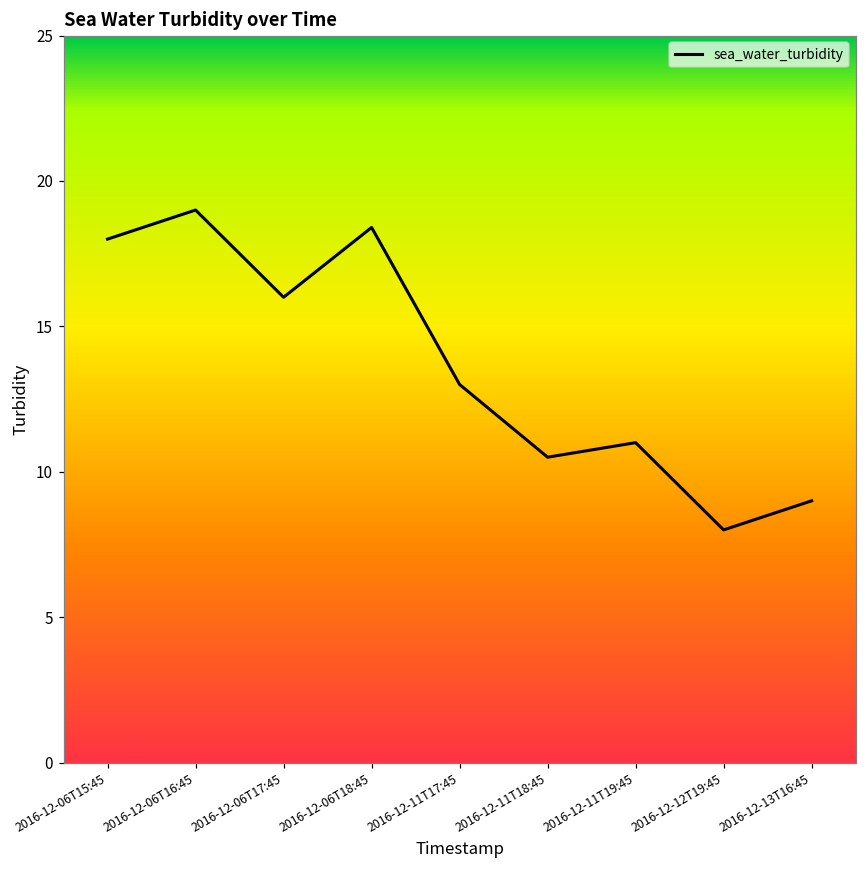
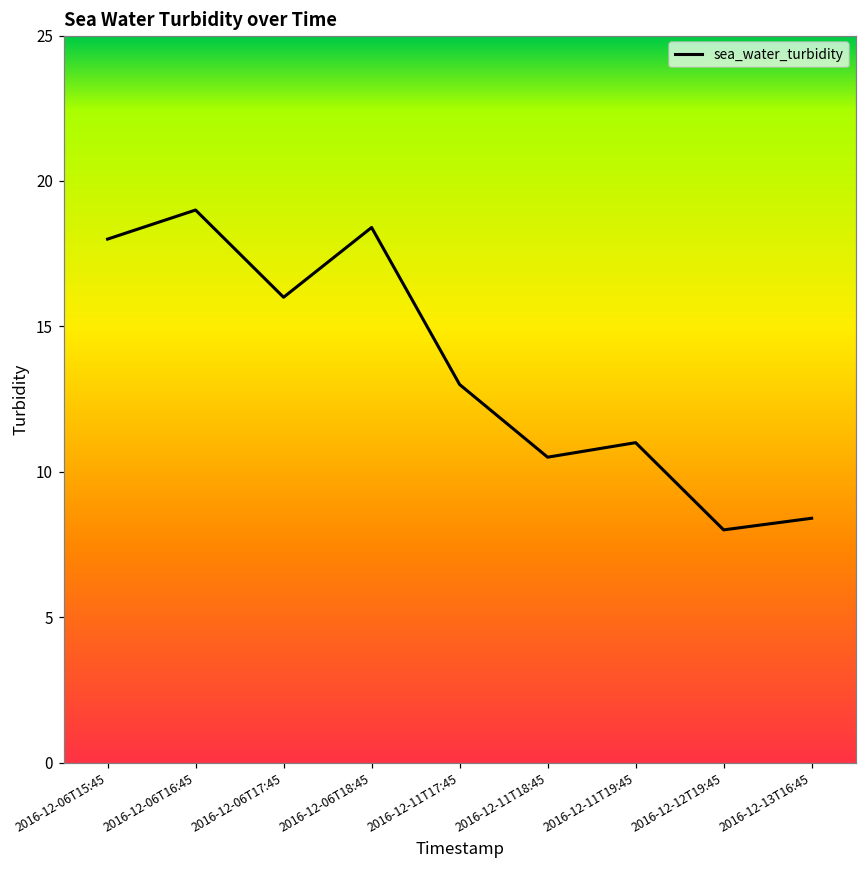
2016-12-13T16:45: 9.0 -> 8.4
